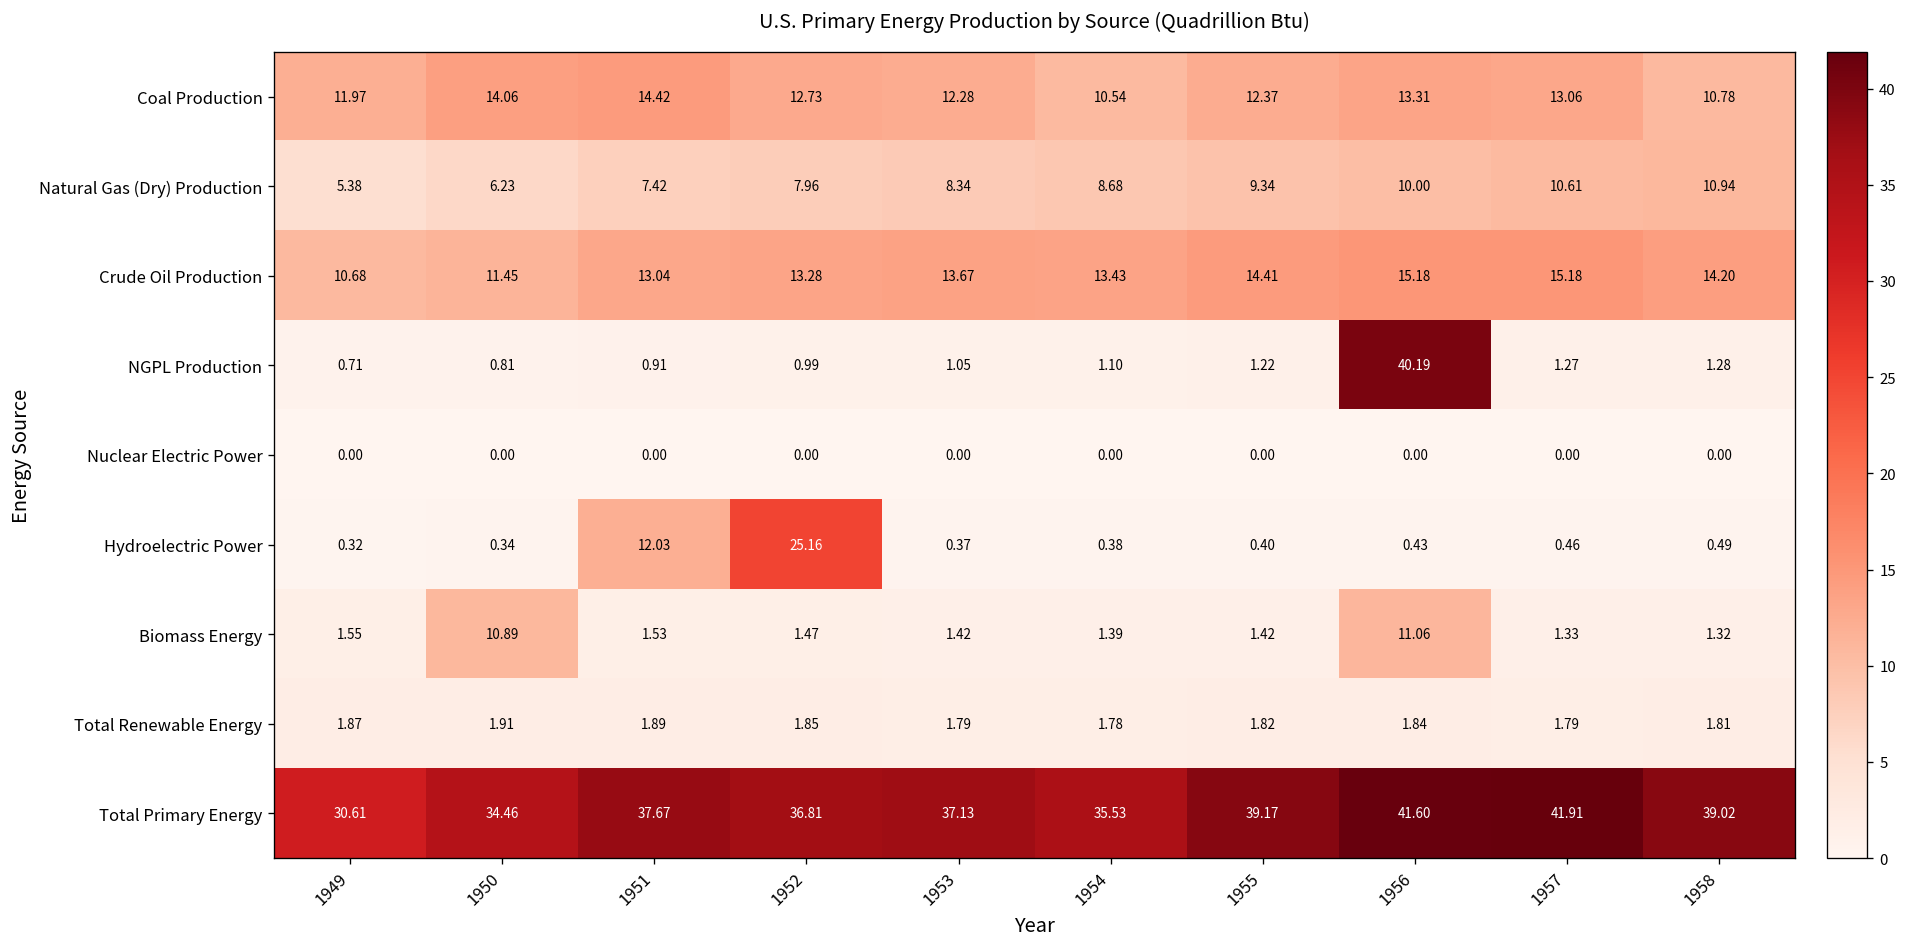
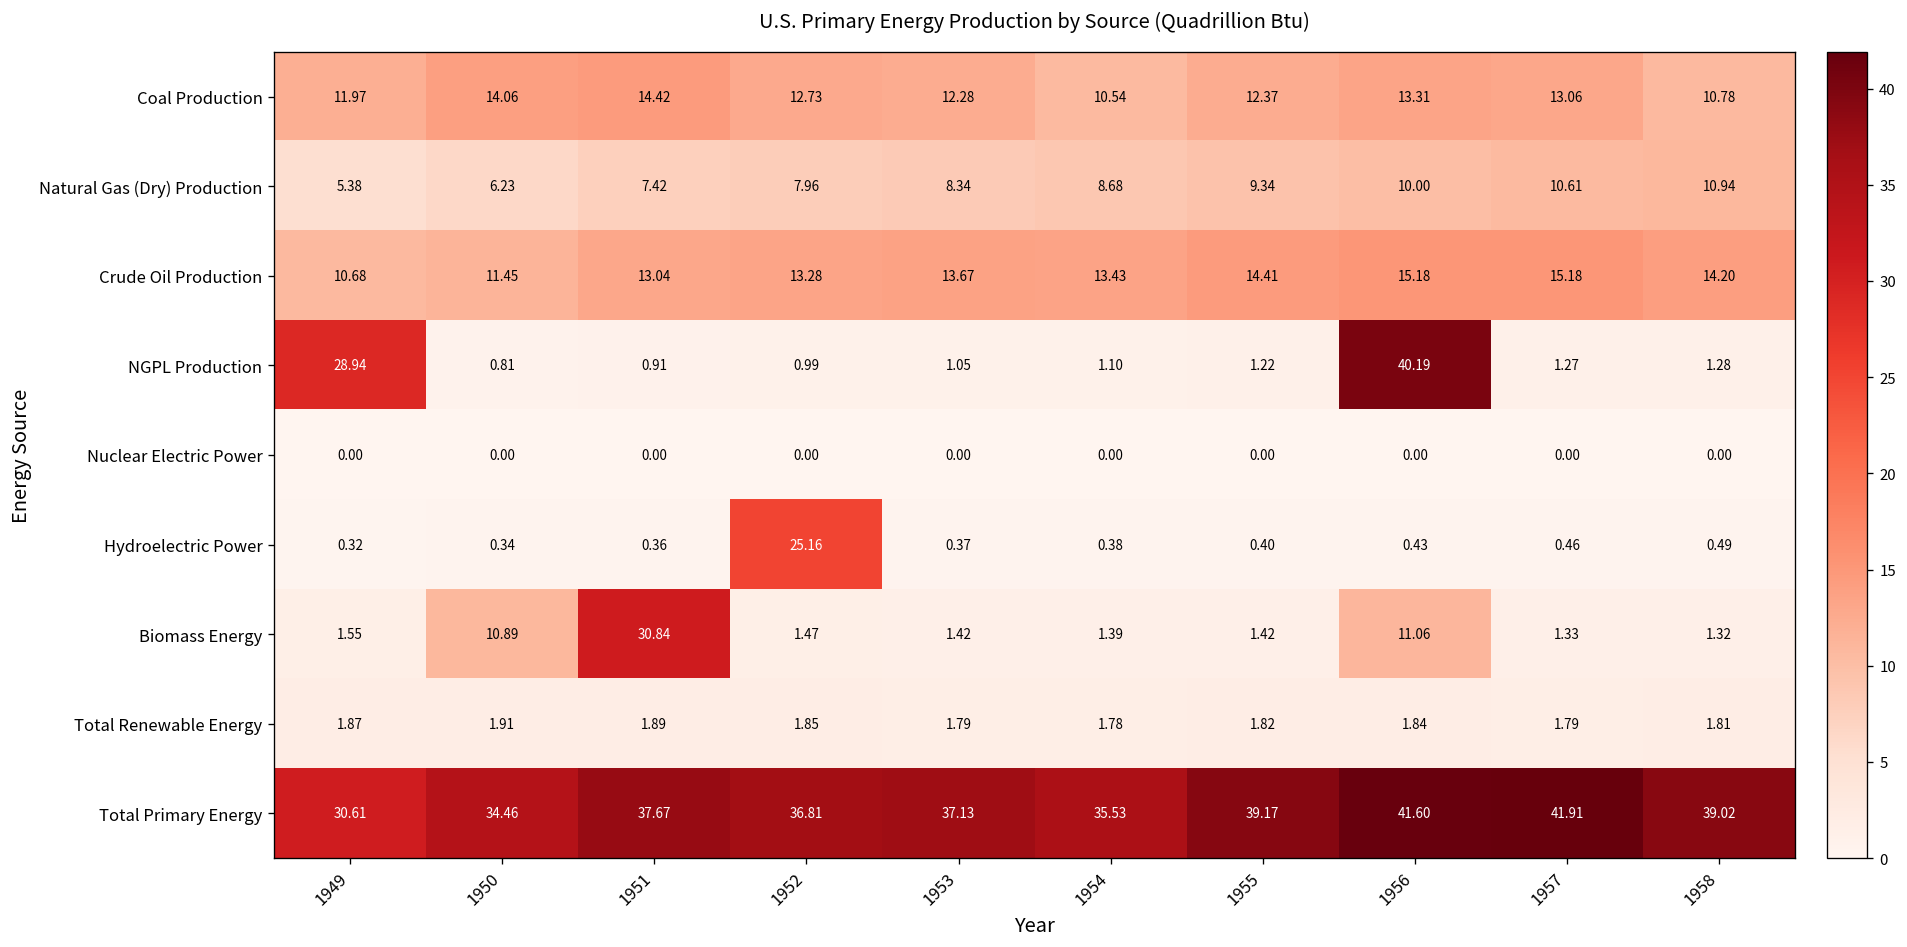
NGPL Production, 1949: 0.71 -> 28.94
Hydroelectric Power, 1951: 12.03 -> 0.36
Biomass Energy, 1951: 1.53 -> 30.84
